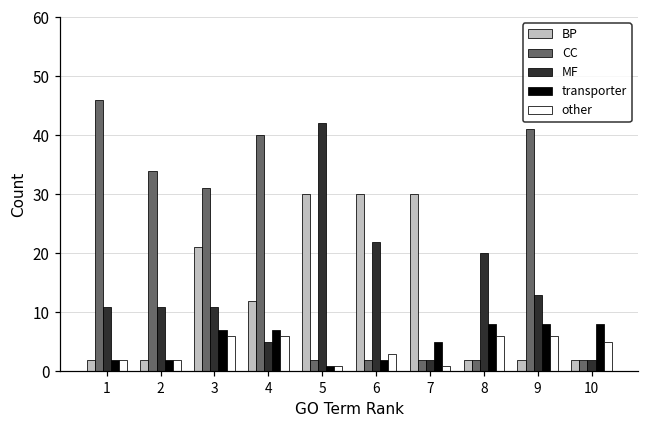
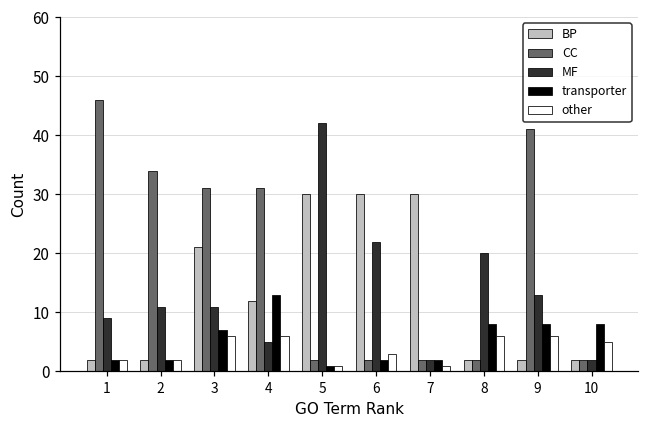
MF, 1: 11 -> 9
CC, 4: 40 -> 31
transporter, 4: 7 -> 13
transporter, 7: 5 -> 2
